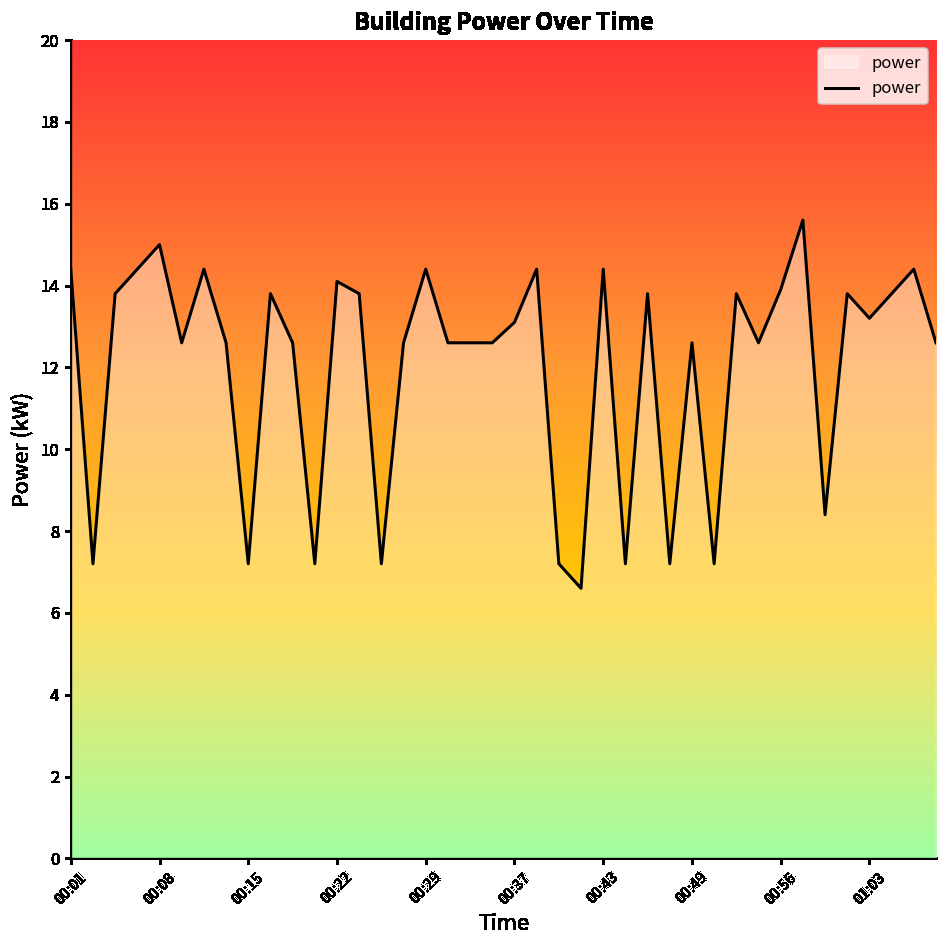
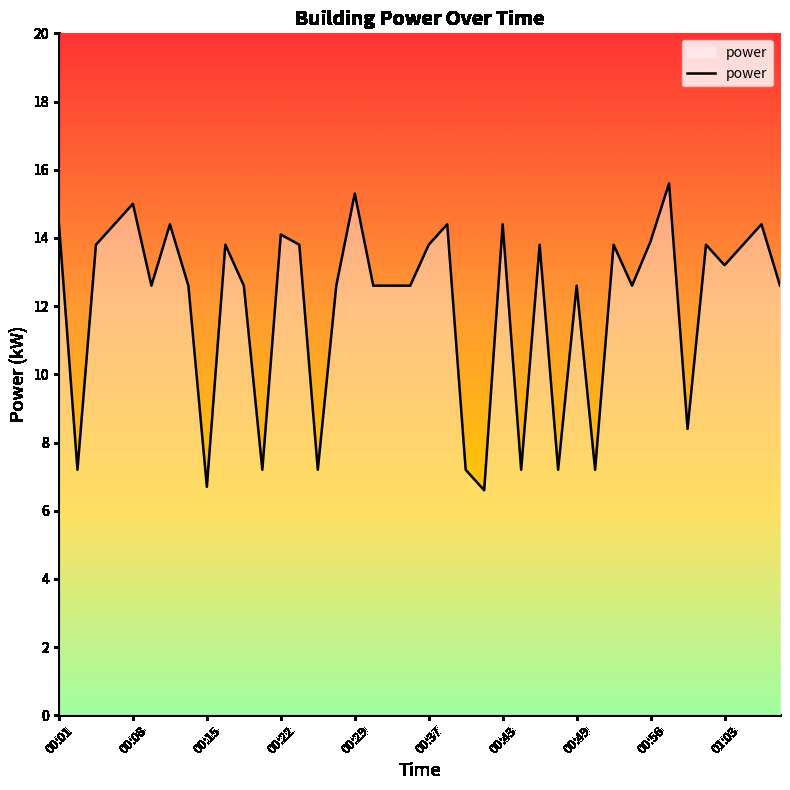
00:15: 7.2 -> 6.7
00:29: 14.4 -> 15.3
00:37: 13.1 -> 13.8
